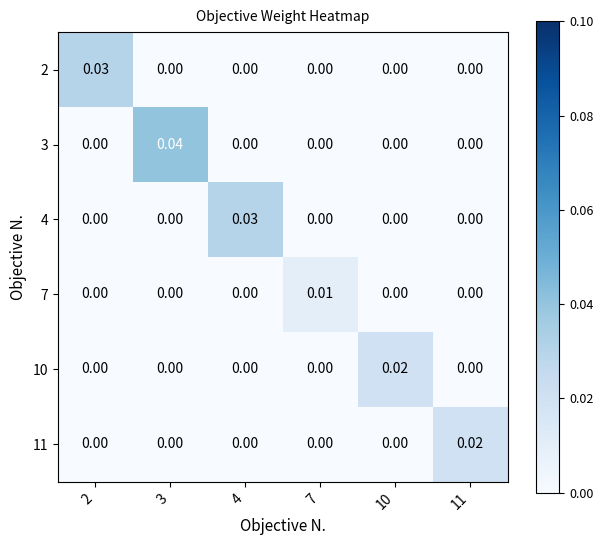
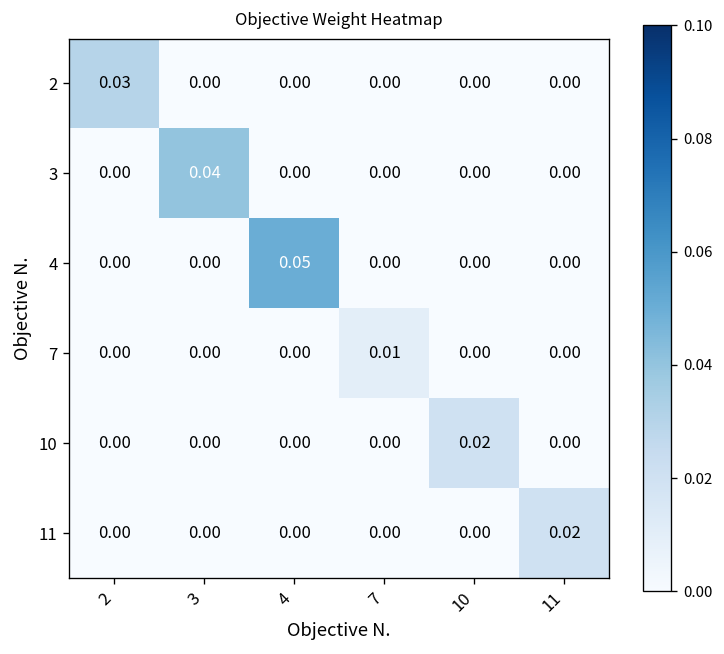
4, 4: 0.03 -> 0.05
